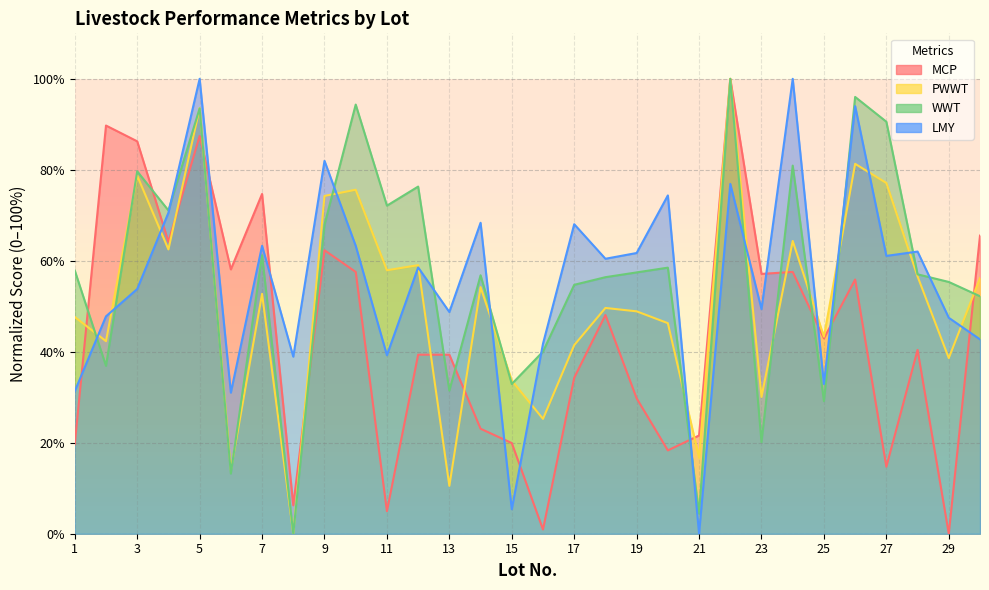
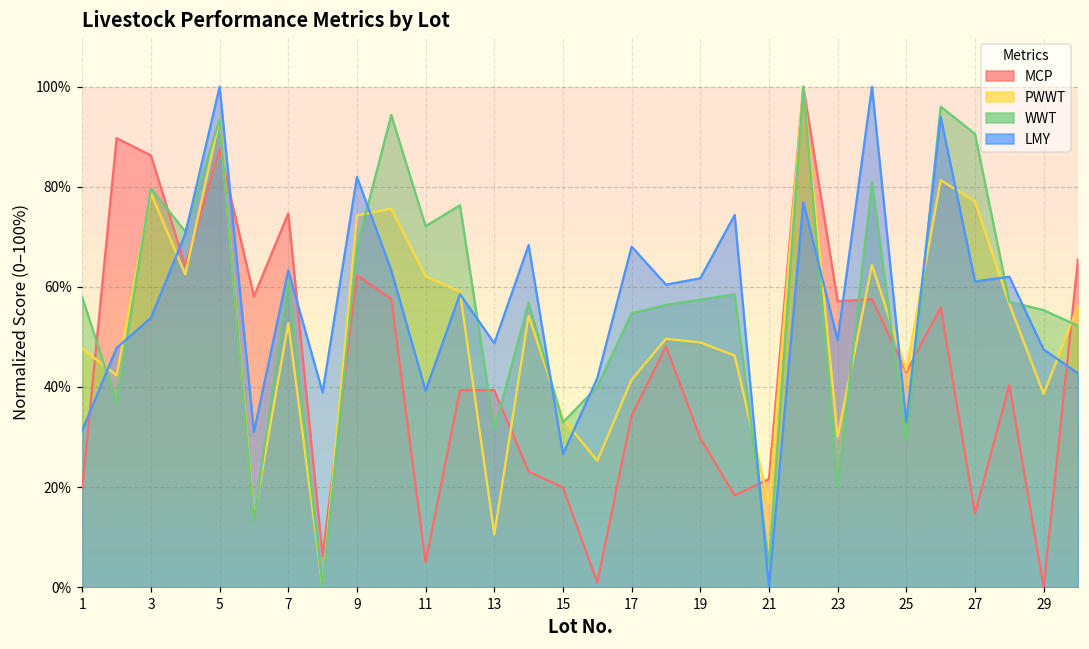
PWWT, 11: 58% -> 62%
LMY, 15: 5% -> 27%
